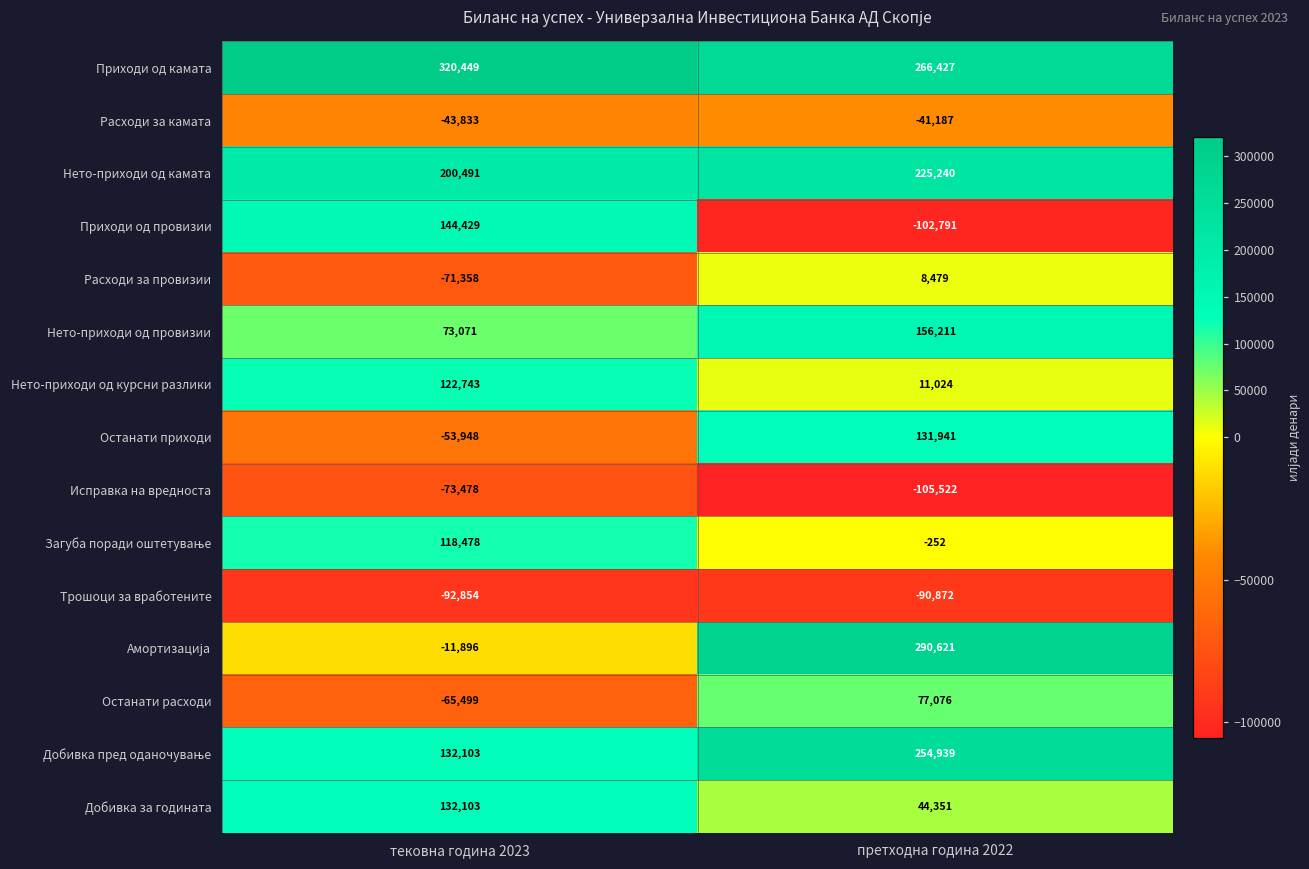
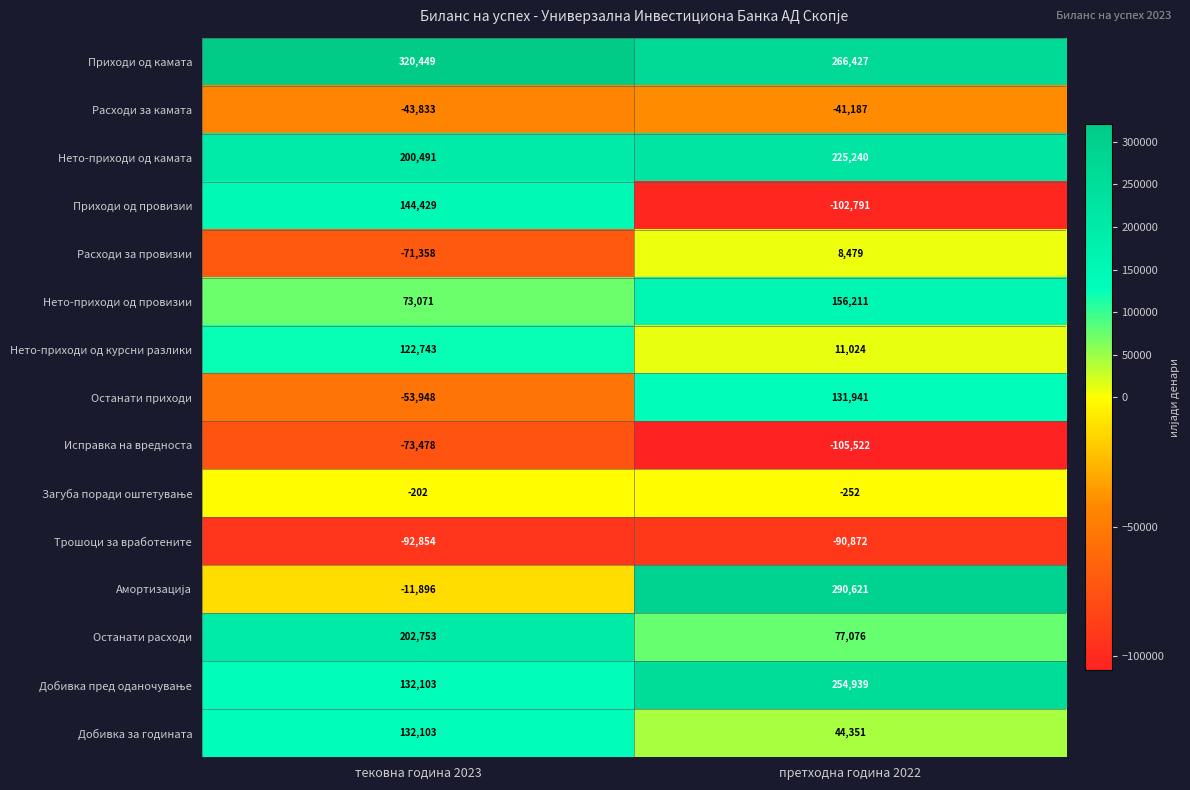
Загуба поради оштетување, тековна година 2023: 118,478 -> -202
Останати расходи, тековна година 2023: -65,499 -> 202,753
